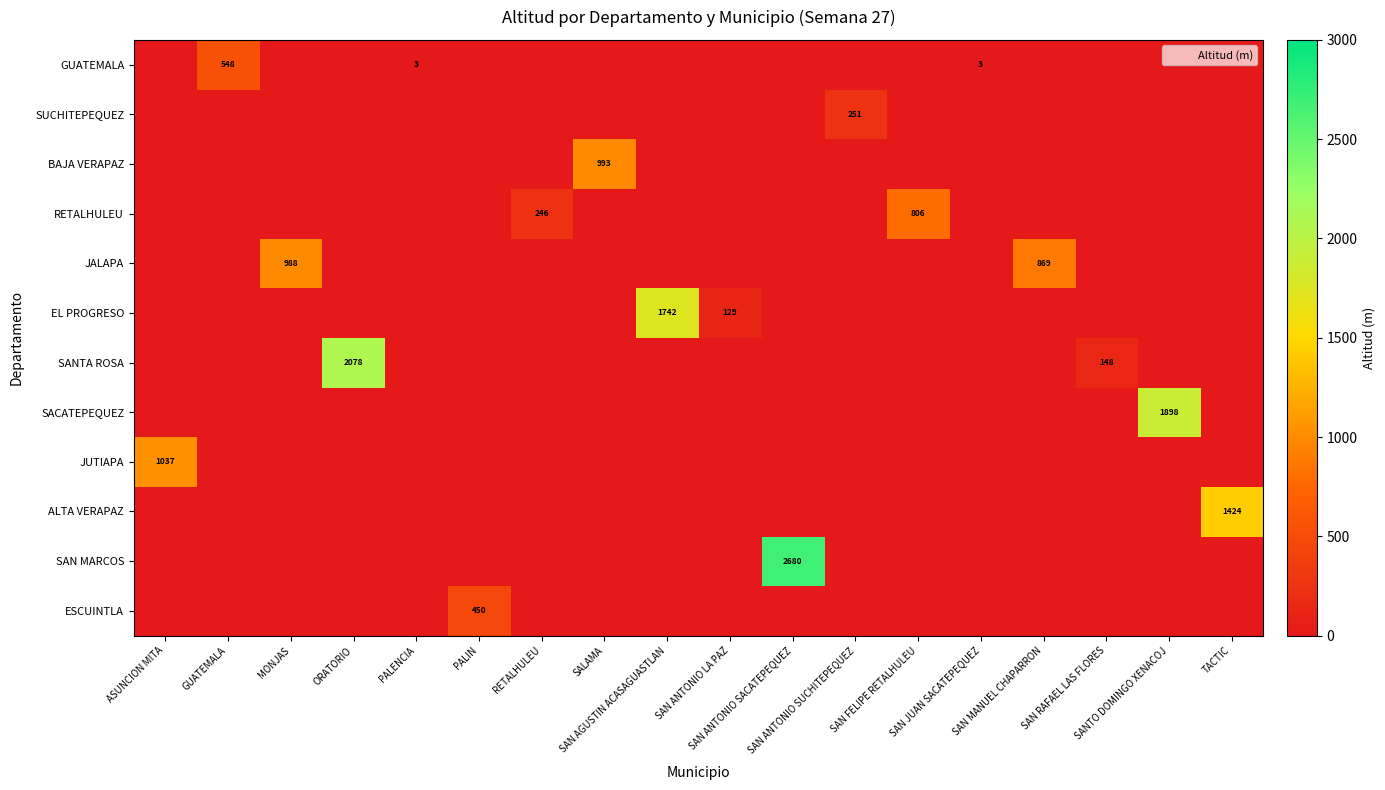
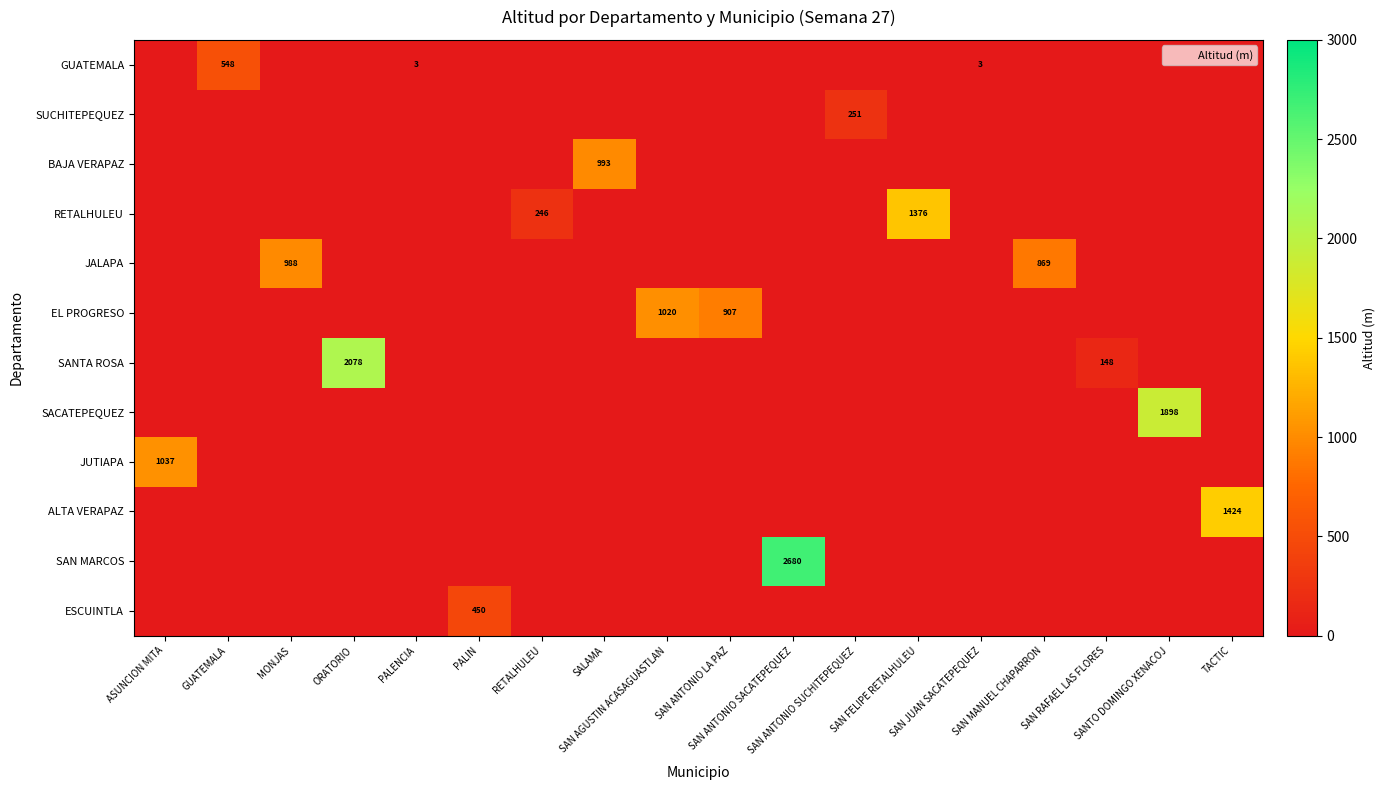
RETALHULEU, SAN FELIPE RETALHULEU: 806 -> 1376
EL PROGRESO, SAN AGUSTIN ACASAGUASTLAN: 1742 -> 1020
EL PROGRESO, SAN ANTONIO LA PAZ: 129 -> 907
